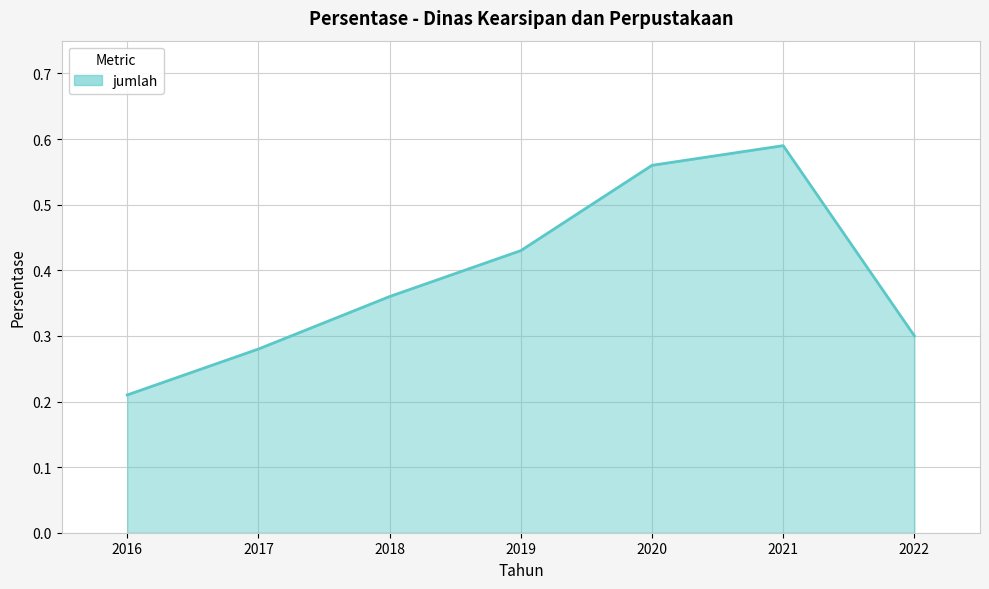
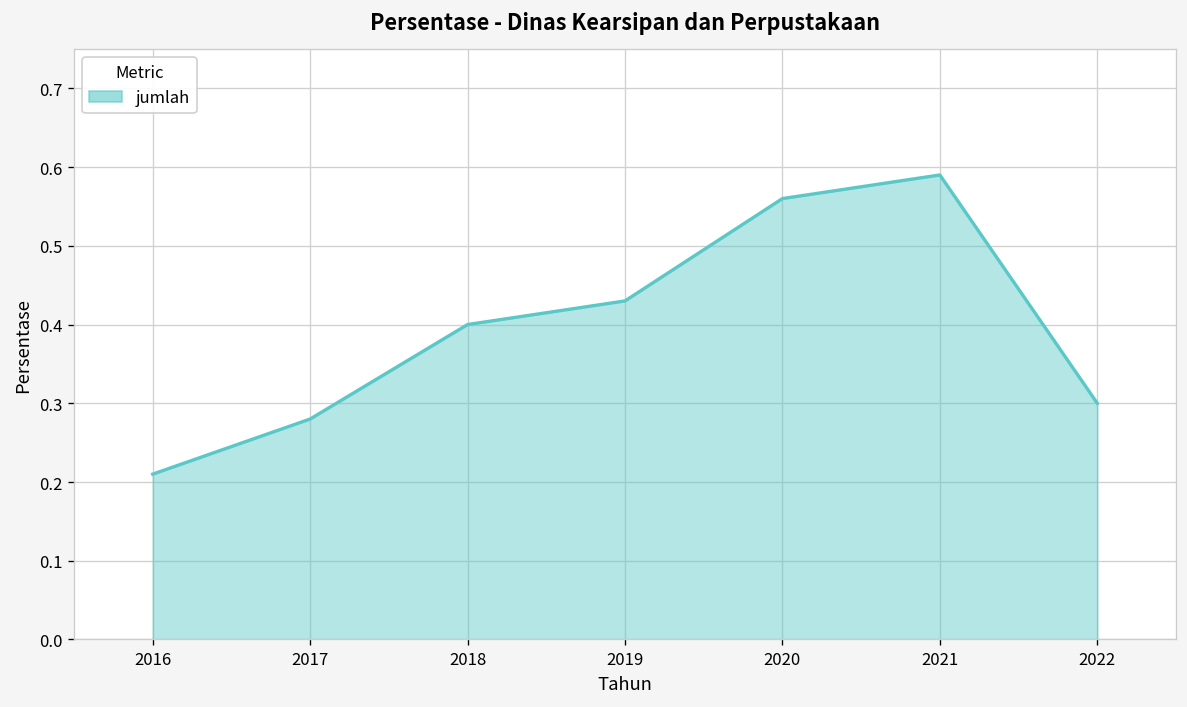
2018: 0.36 -> 0.40
